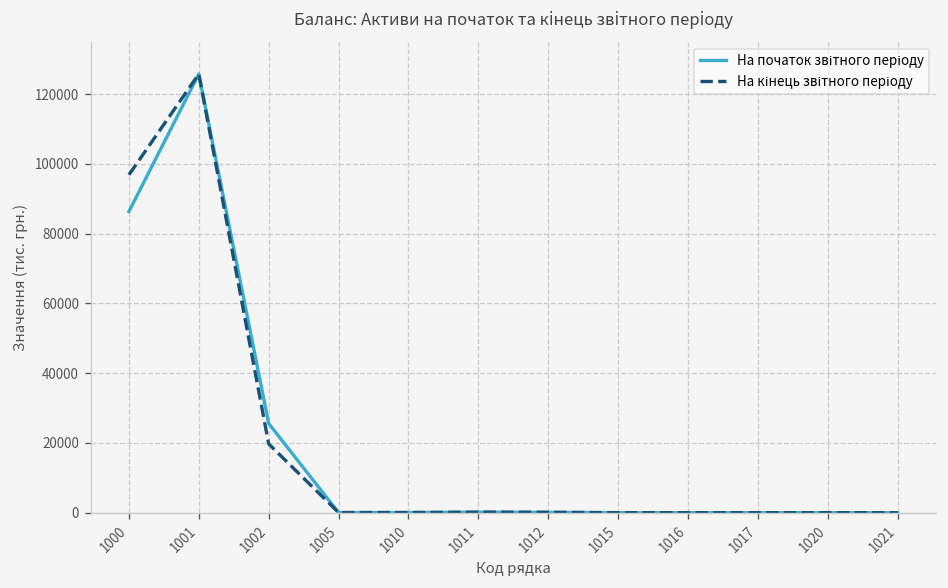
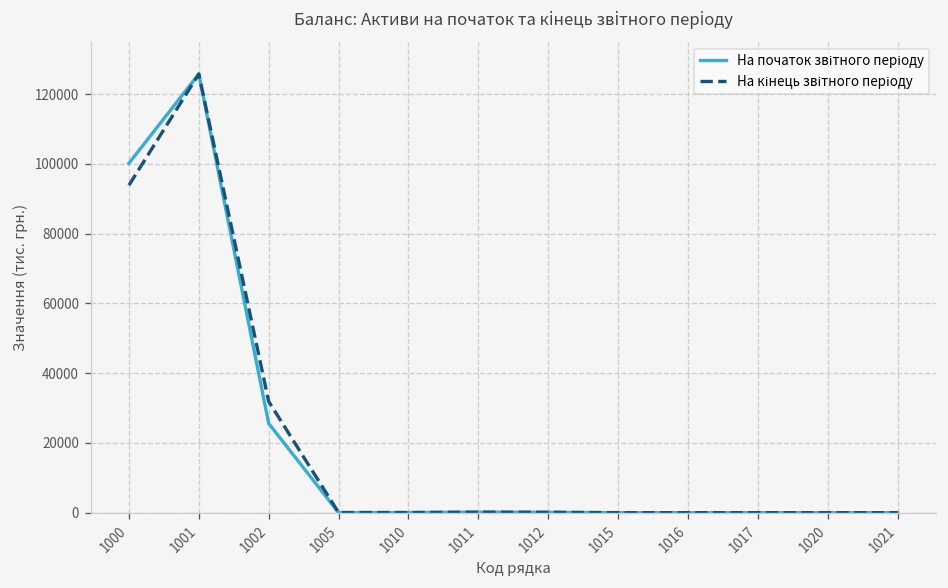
На початок звітного періоду, 1000: 86000 -> 100000
На кінець звітного періоду, 1000: 97000 -> 94000
На кінець звітного періоду, 1002: 20000 -> 32000
